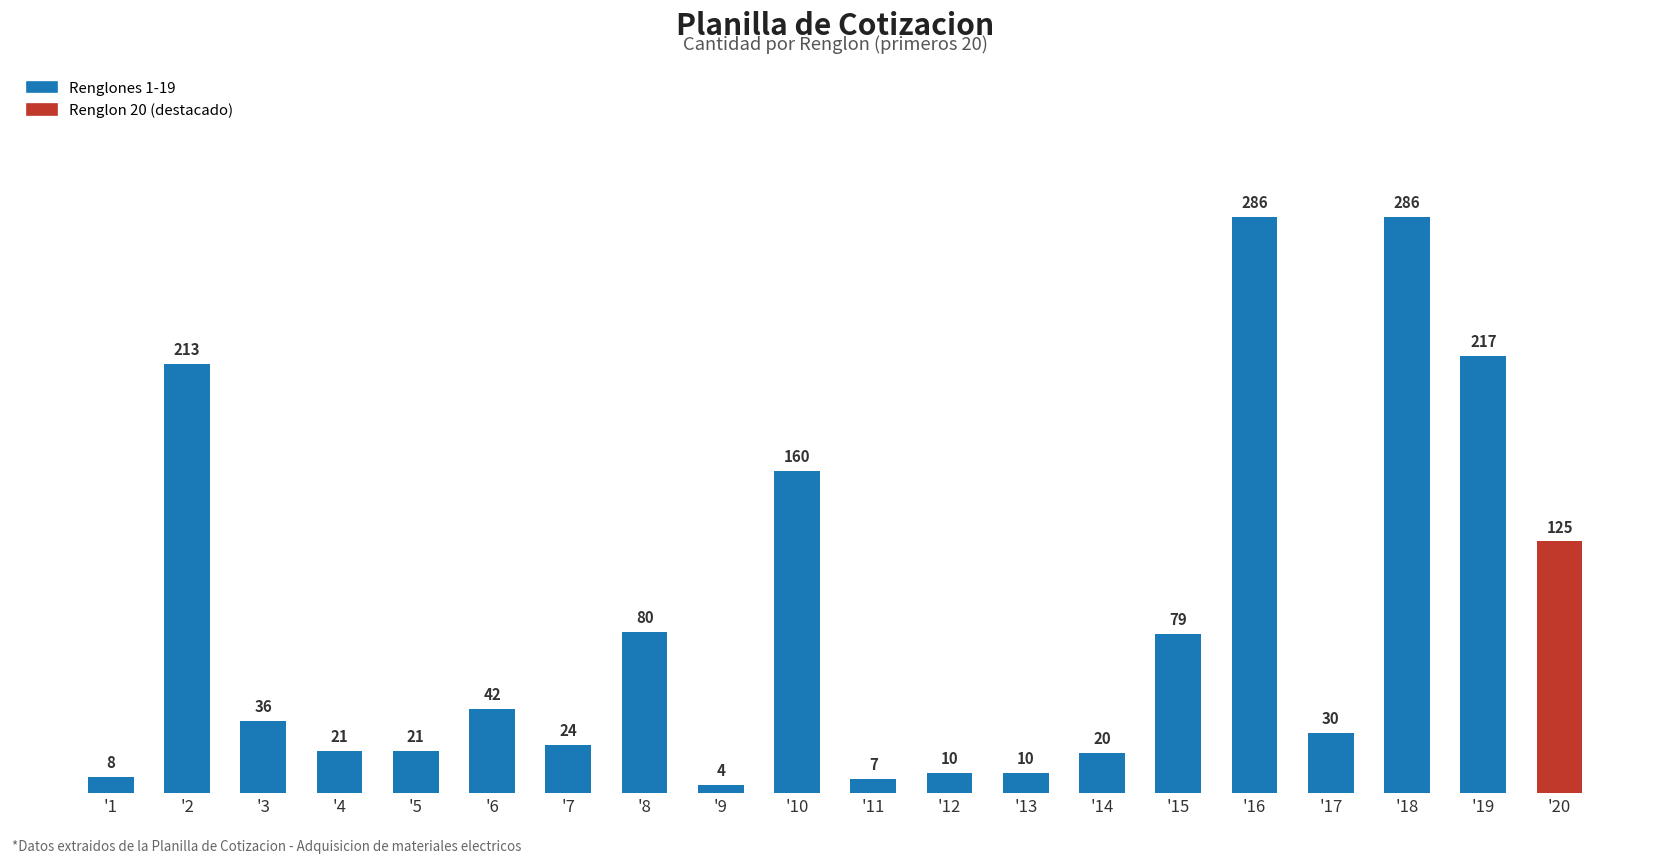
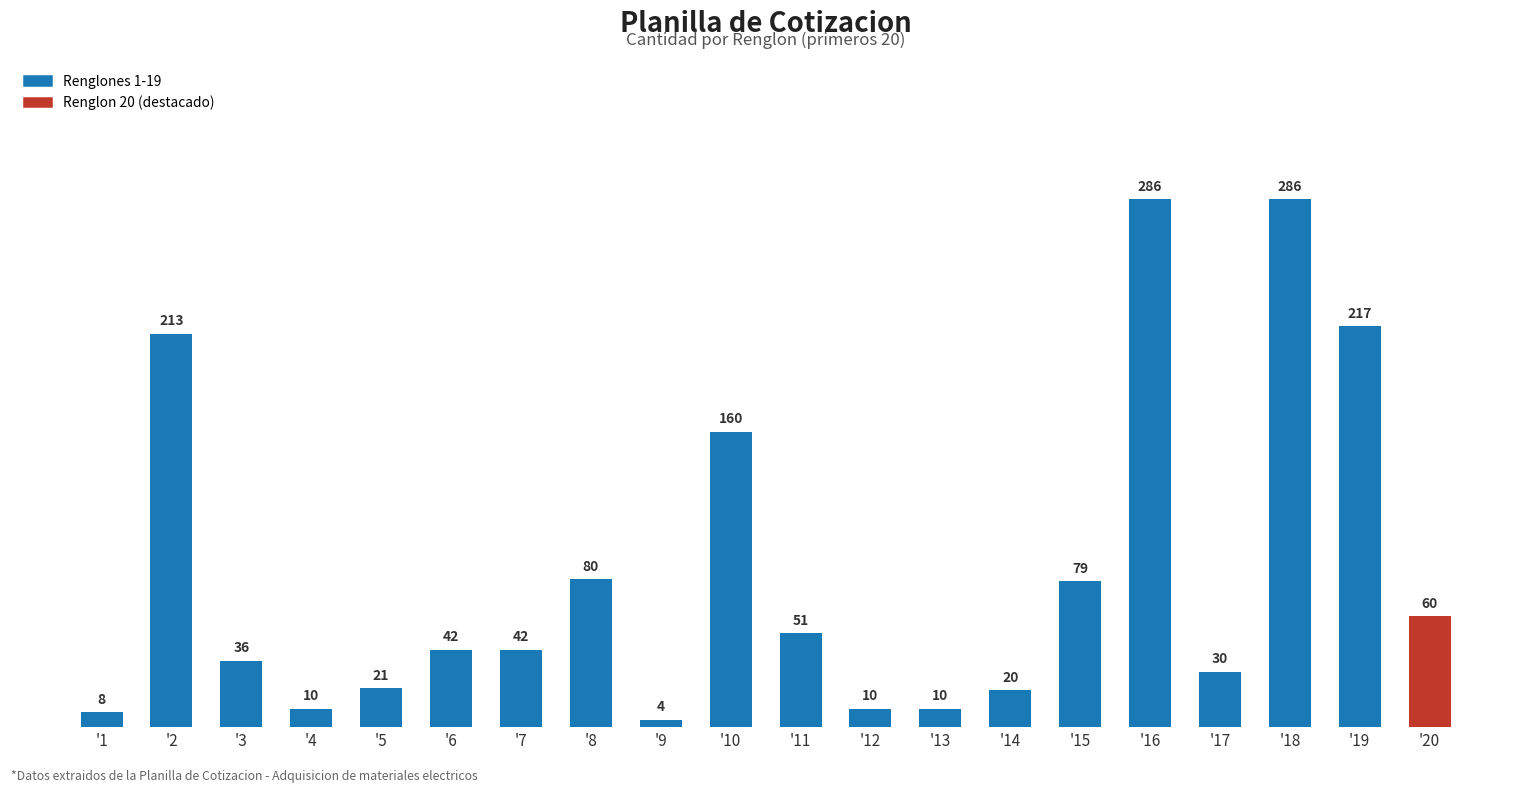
'4: 21 -> 10
'7: 24 -> 42
'11: 7 -> 51
'20: 125 -> 60
